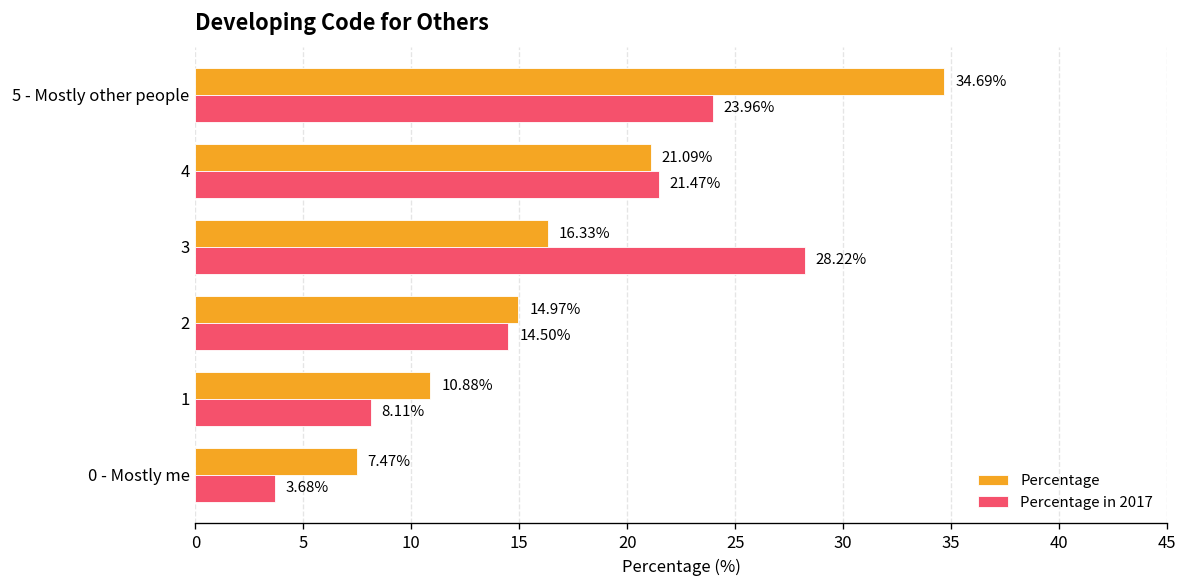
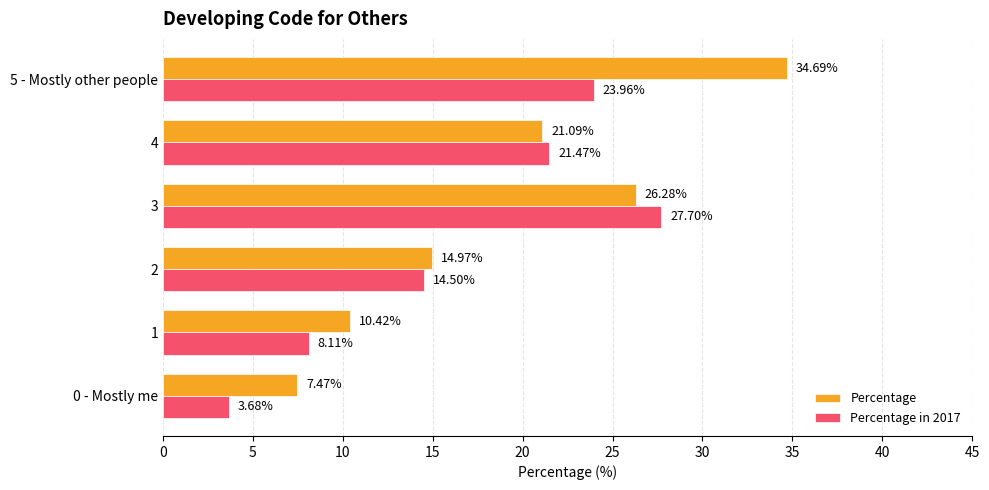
Percentage, 3: 16.33% -> 26.28%
Percentage in 2017, 3: 28.22% -> 27.70%
Percentage, 1: 10.88% -> 10.42%
